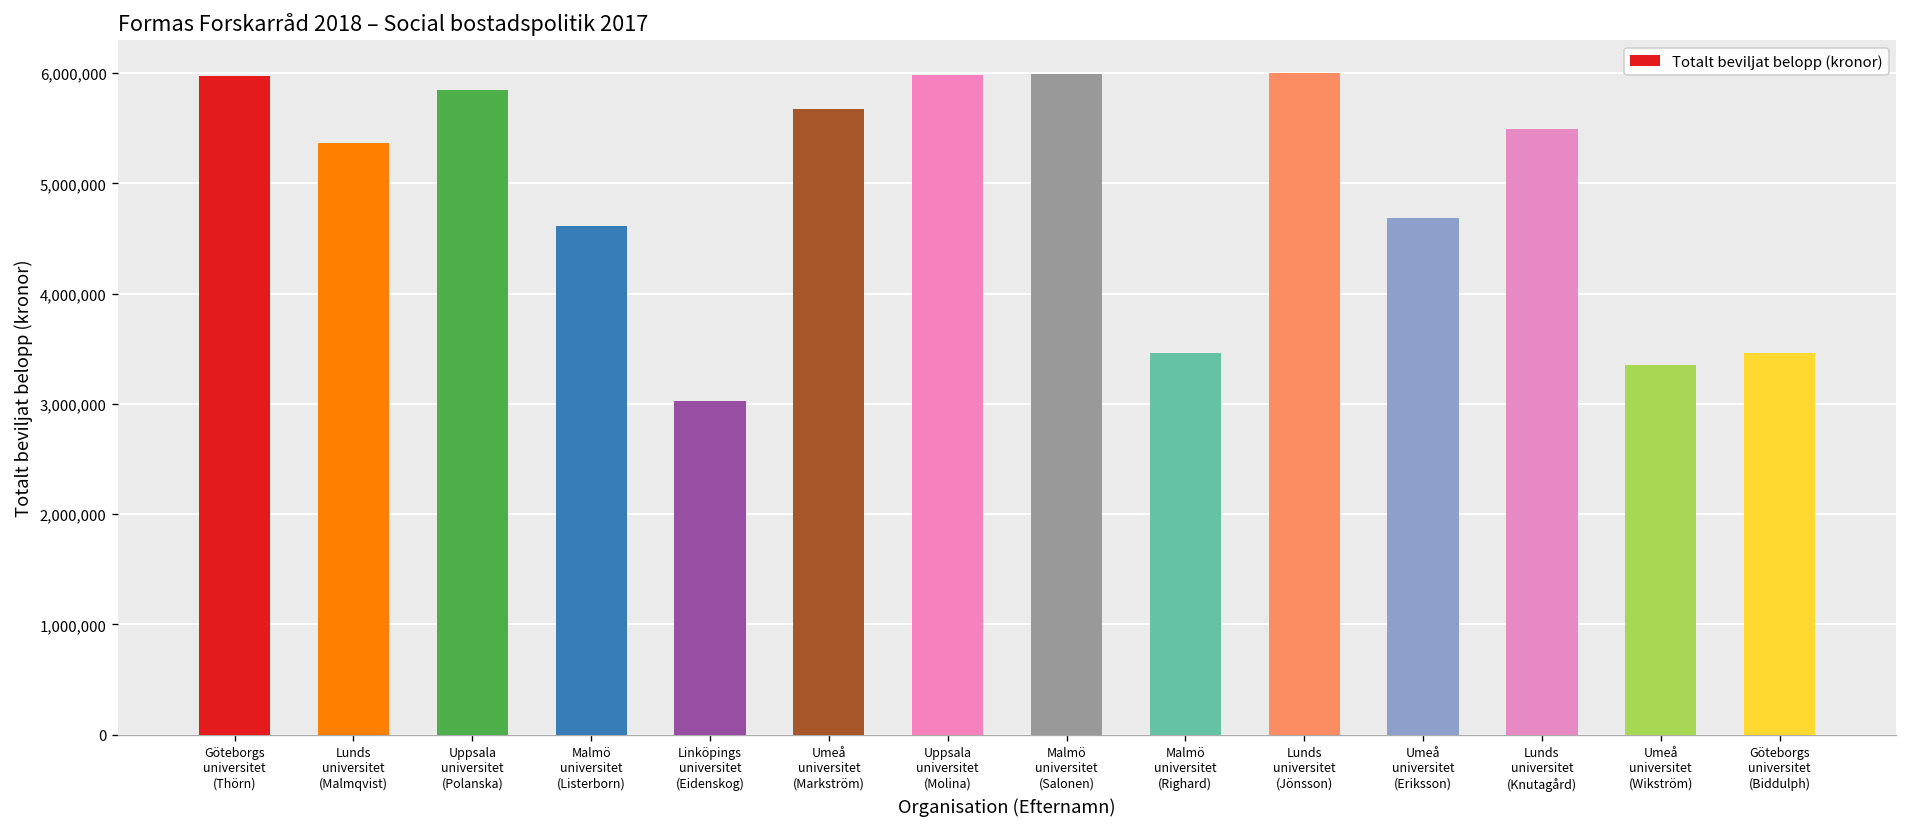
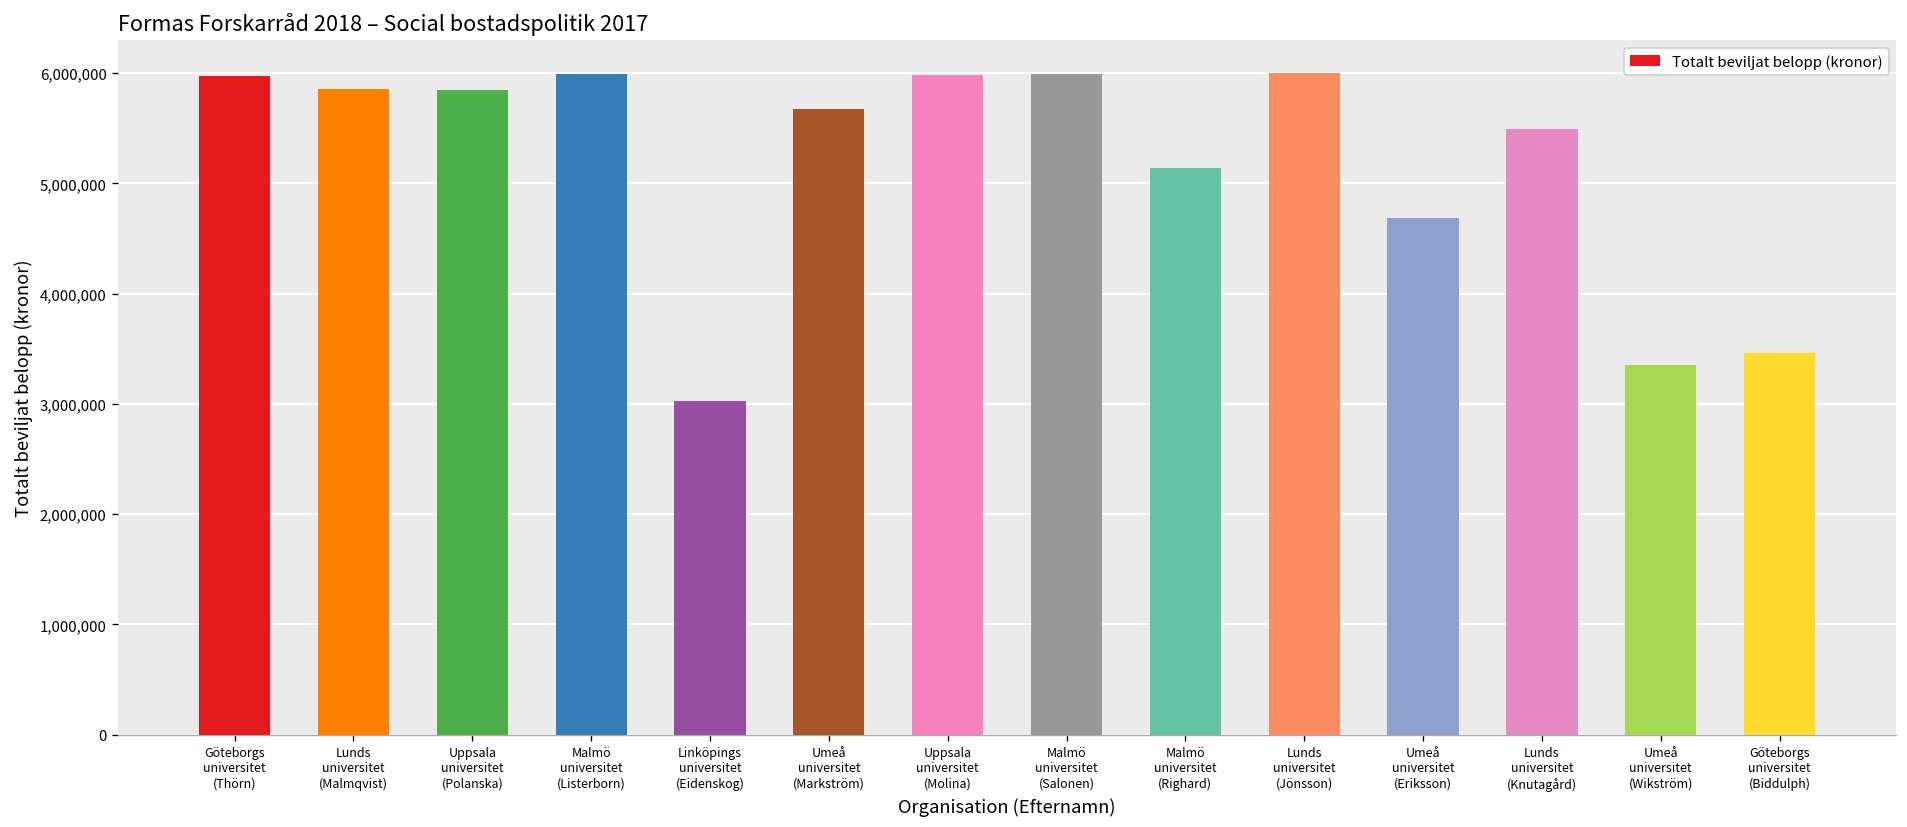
Lunds universitet (Malmqvist): 5,400,000 -> 5,900,000
Malmö universitet (Listerborn): 4,600,000 -> 6,000,000
Malmö universitet (Righard): 3,500,000 -> 5,100,000
